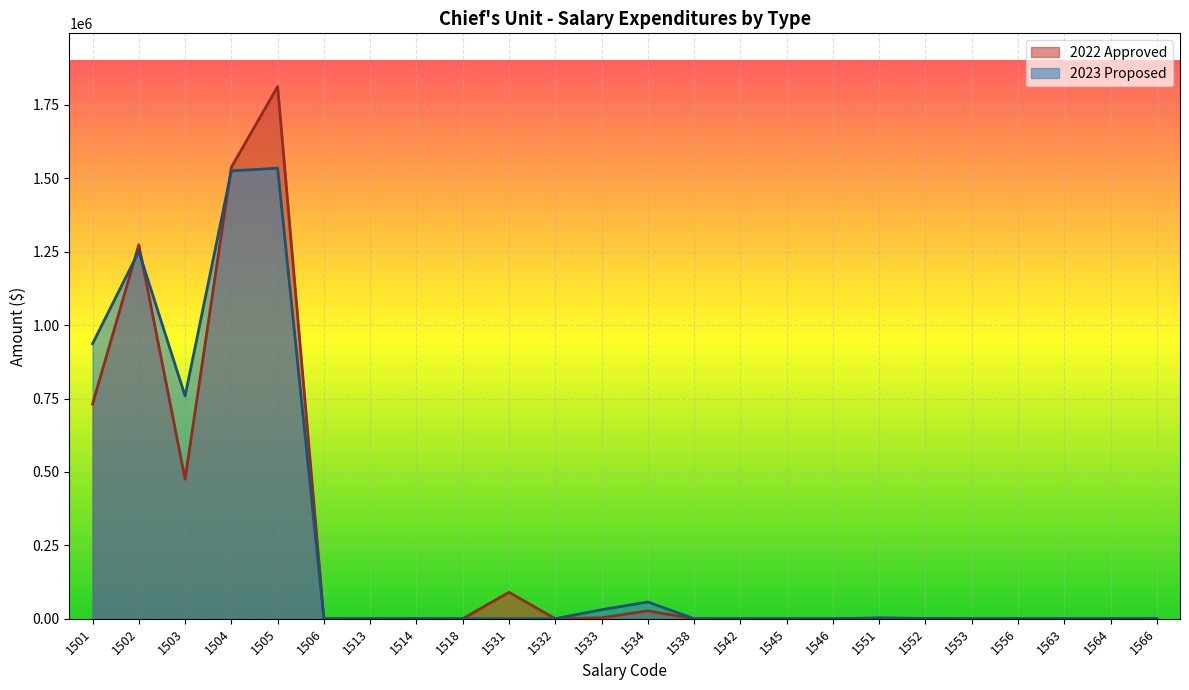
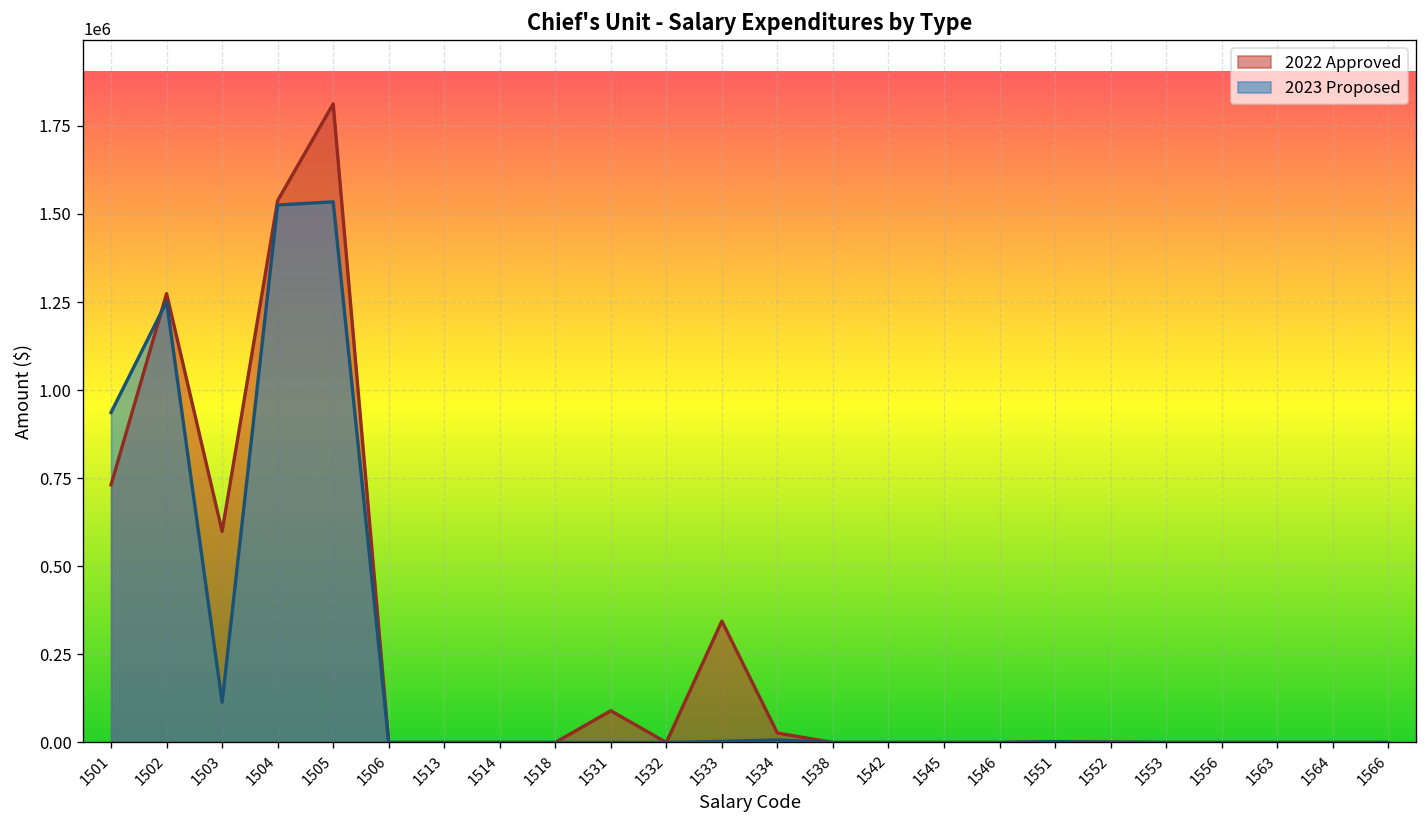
2022 Approved, 1503: 480000 -> 600000
2023 Proposed, 1503: 760000 -> 110000
2022 Approved, 1533: 0 -> 340000
2023 Proposed, 1533: 30000 -> 0
2023 Proposed, 1534: 60000 -> 10000
